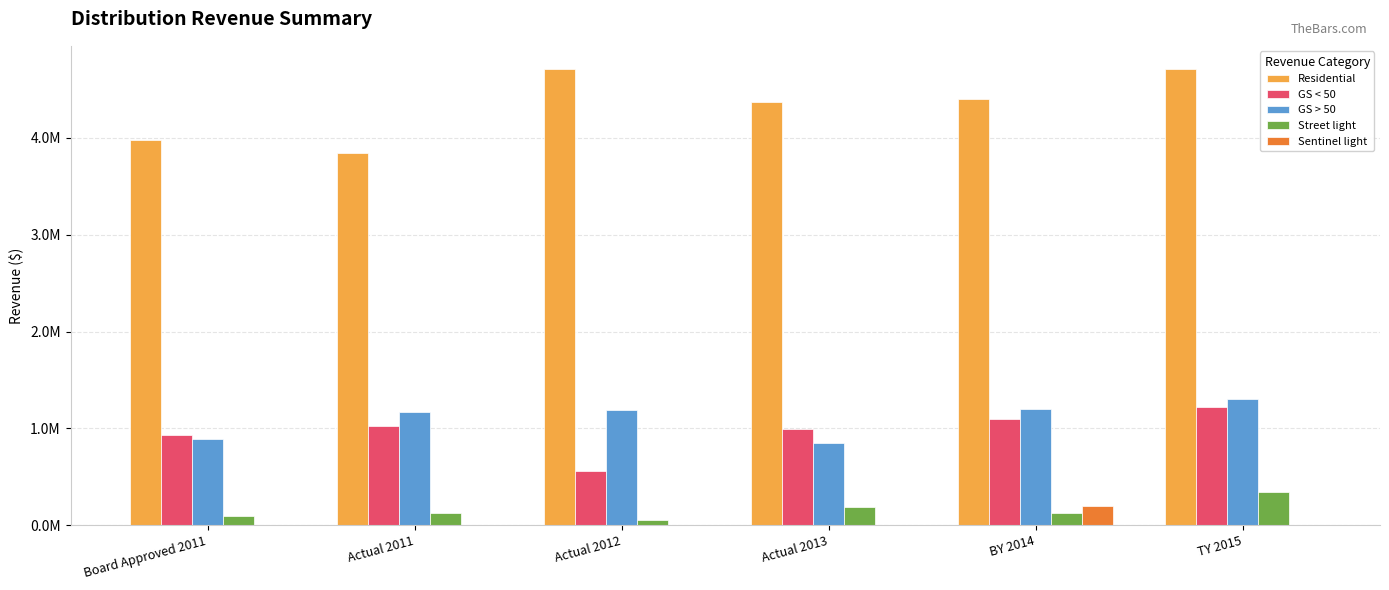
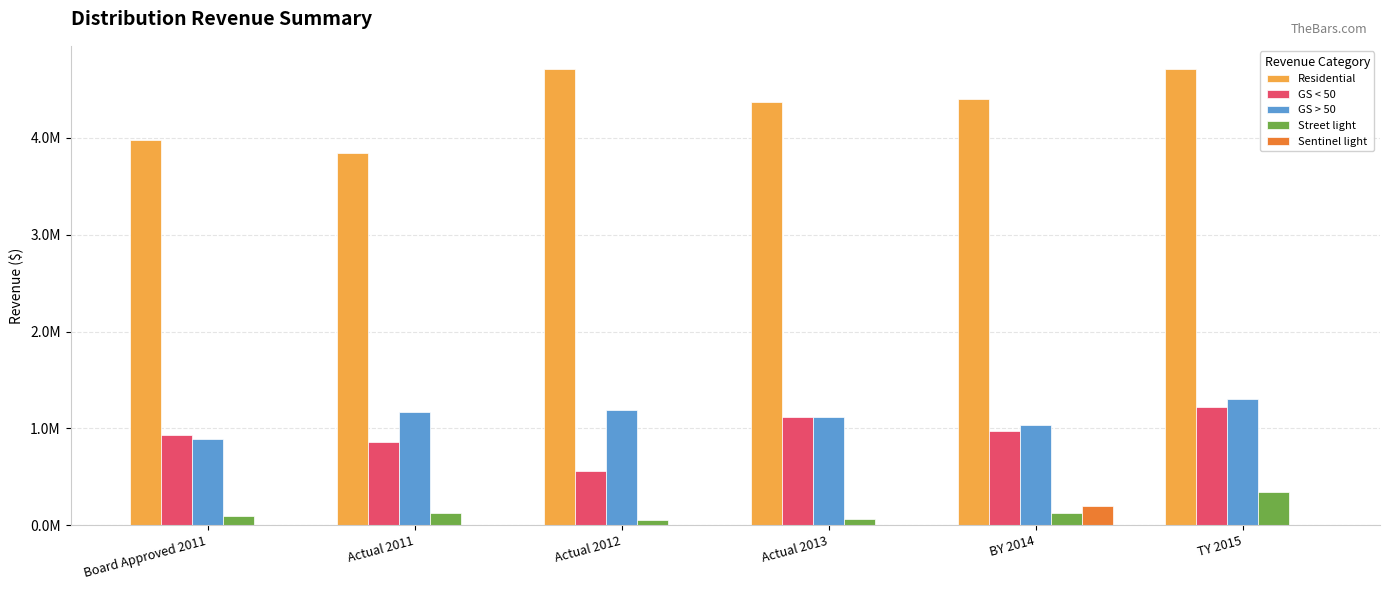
GS < 50, Actual 2011: 1000000 -> 900000
GS < 50, Actual 2013: 1000000 -> 1100000
GS > 50, Actual 2013: 800000 -> 1100000
Street light, Actual 2013: 200000 -> 100000
GS < 50, BY 2014: 1100000 -> 1000000
GS > 50, BY 2014: 1200000 -> 1000000
